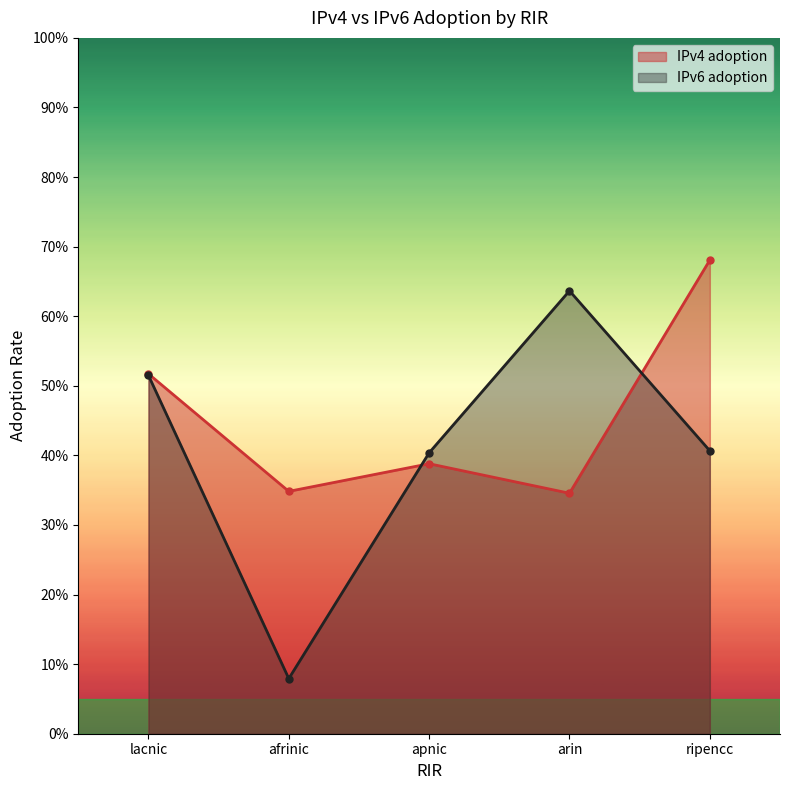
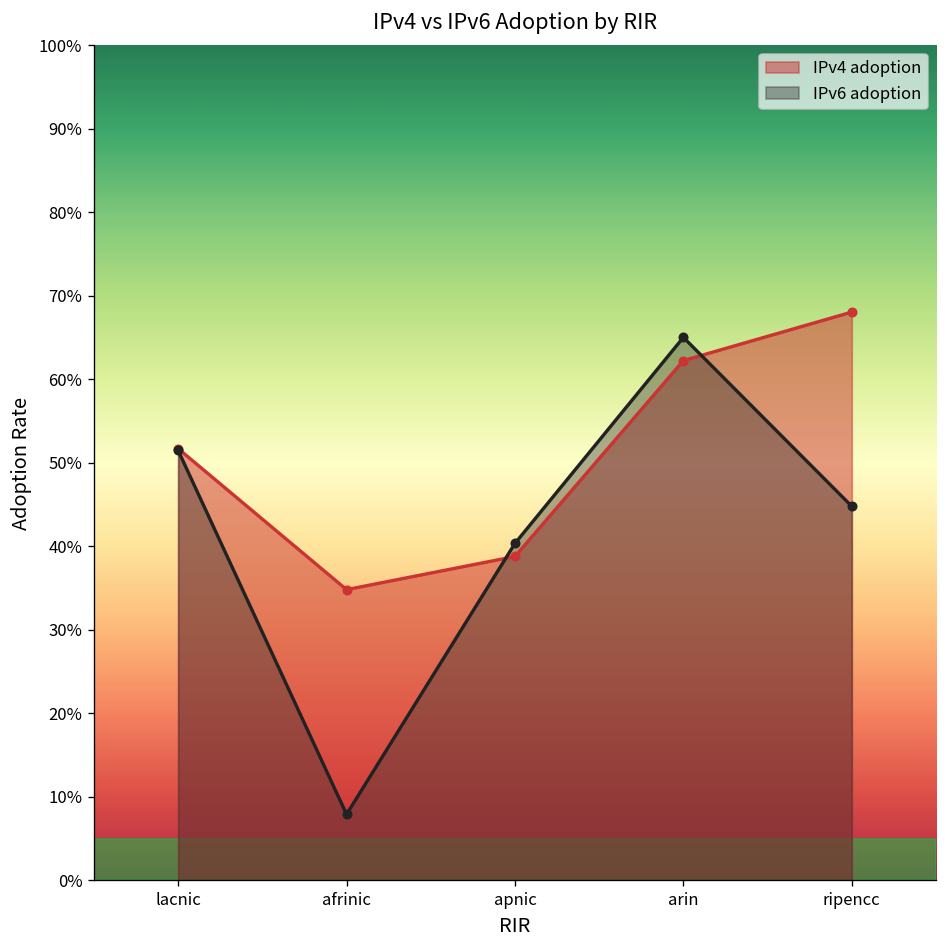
IPv4 adoption, arin: 35% -> 62%
IPv6 adoption, arin: 64% -> 65%
IPv6 adoption, ripencc: 41% -> 45%
